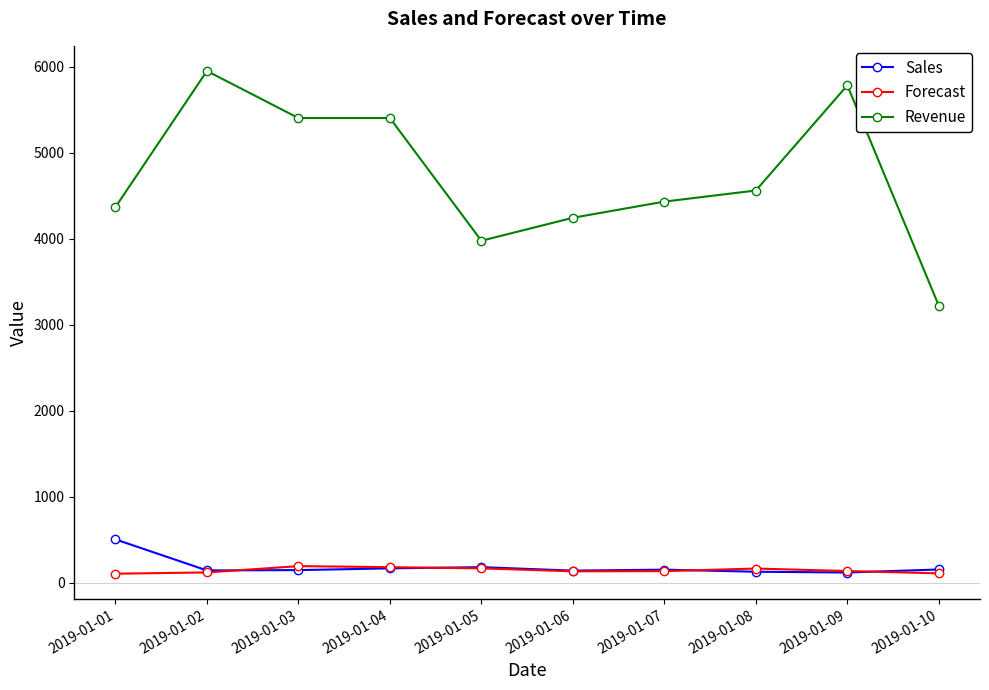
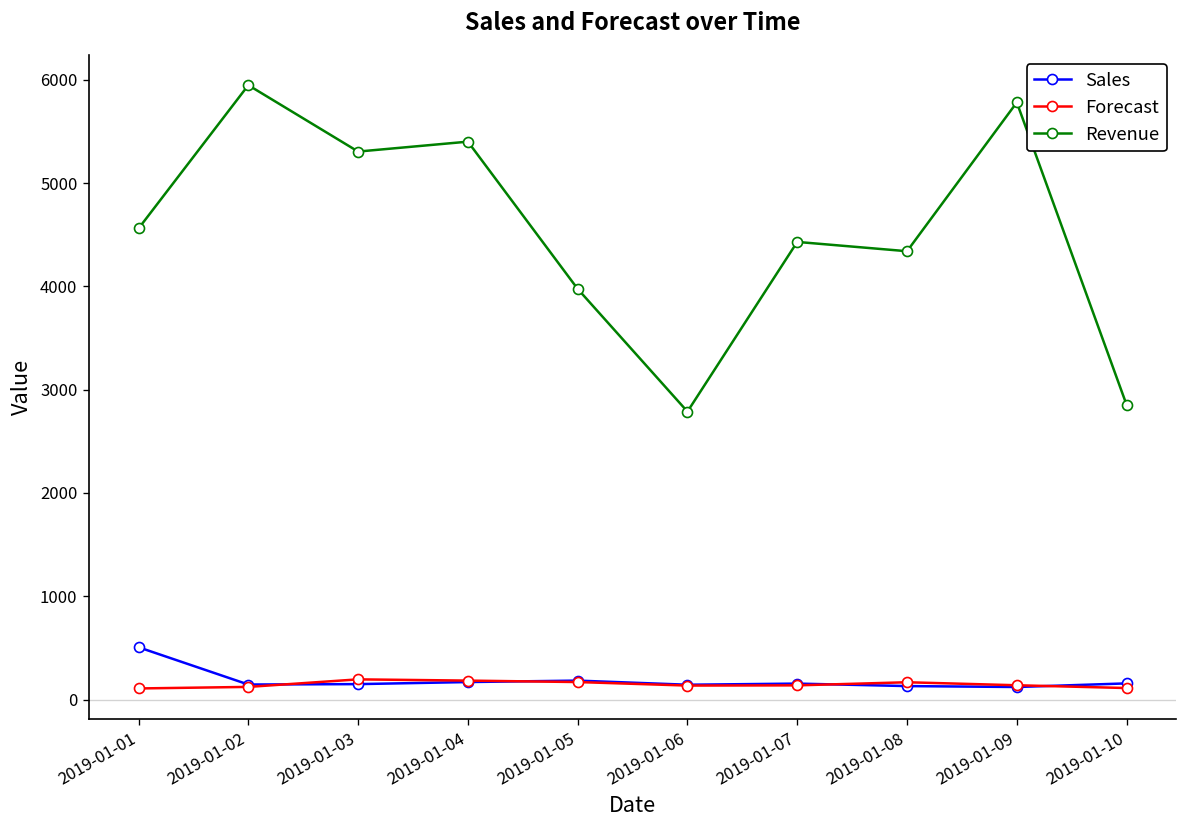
Revenue, 2019-01-01: 4400 -> 4600
Revenue, 2019-01-03: 5400 -> 5300
Revenue, 2019-01-06: 4200 -> 2800
Revenue, 2019-01-08: 4600 -> 4300
Revenue, 2019-01-10: 3200 -> 2900
